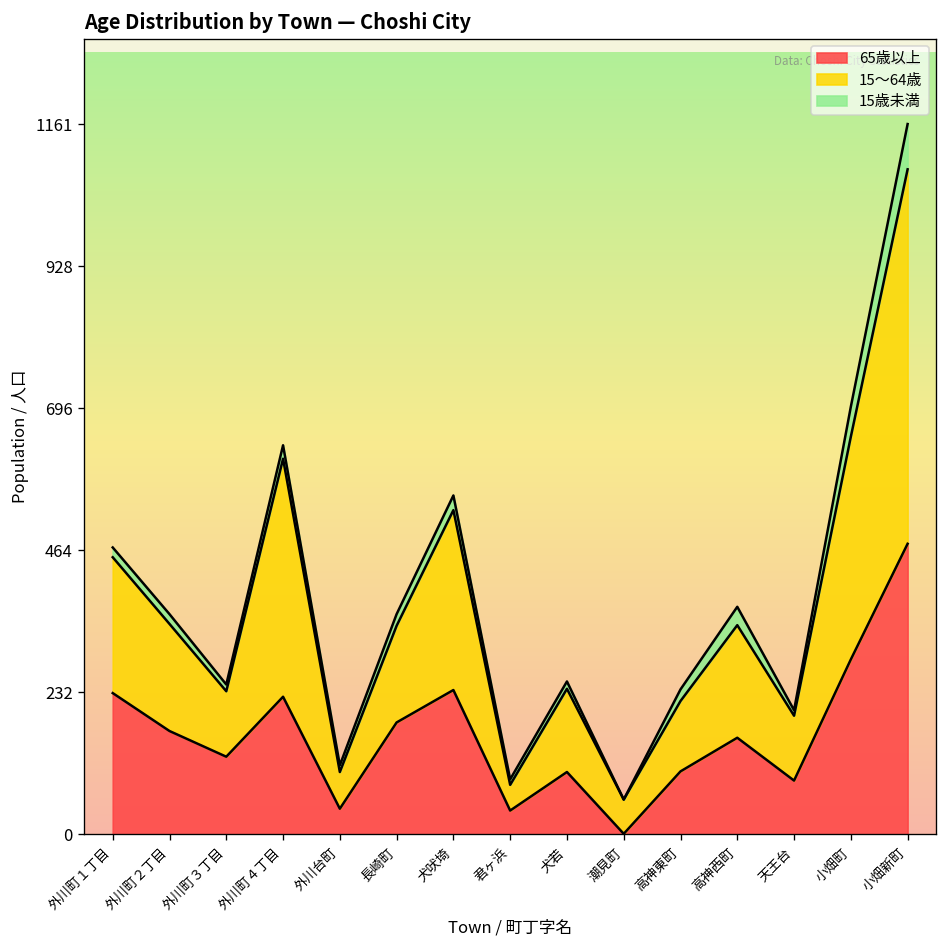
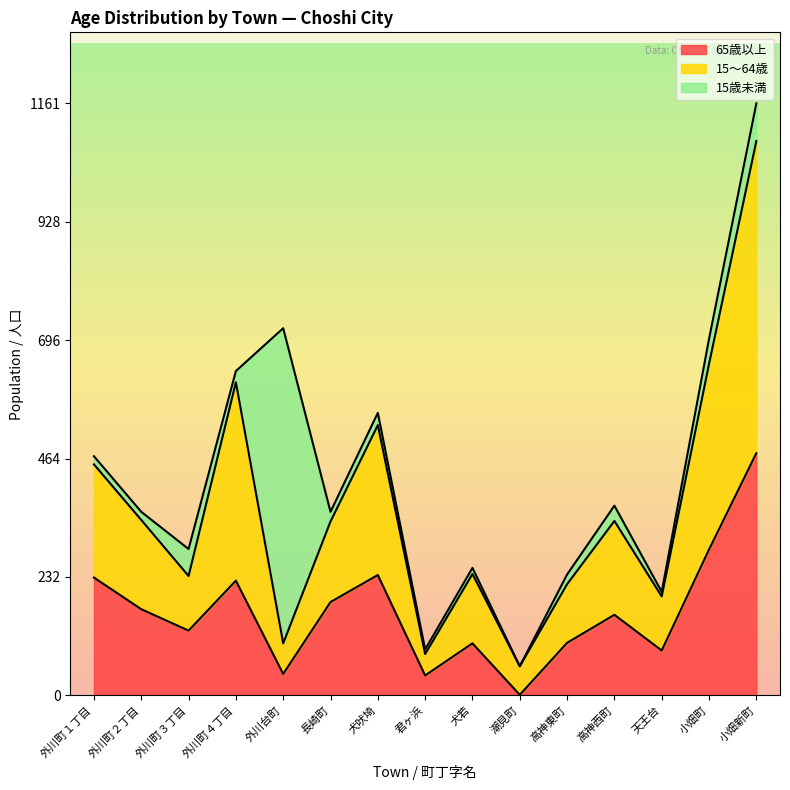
15歳未満, 外川町３丁目: 10 -> 50
15歳未満, 外川台町: 10 -> 620
